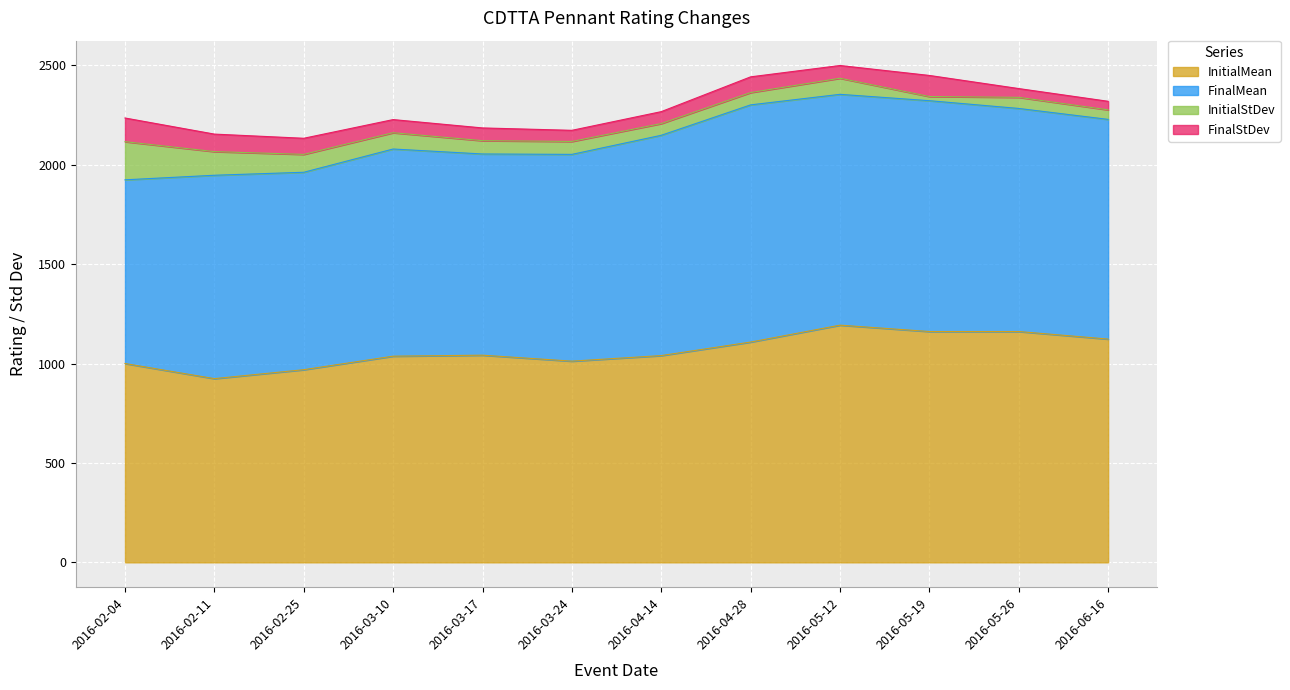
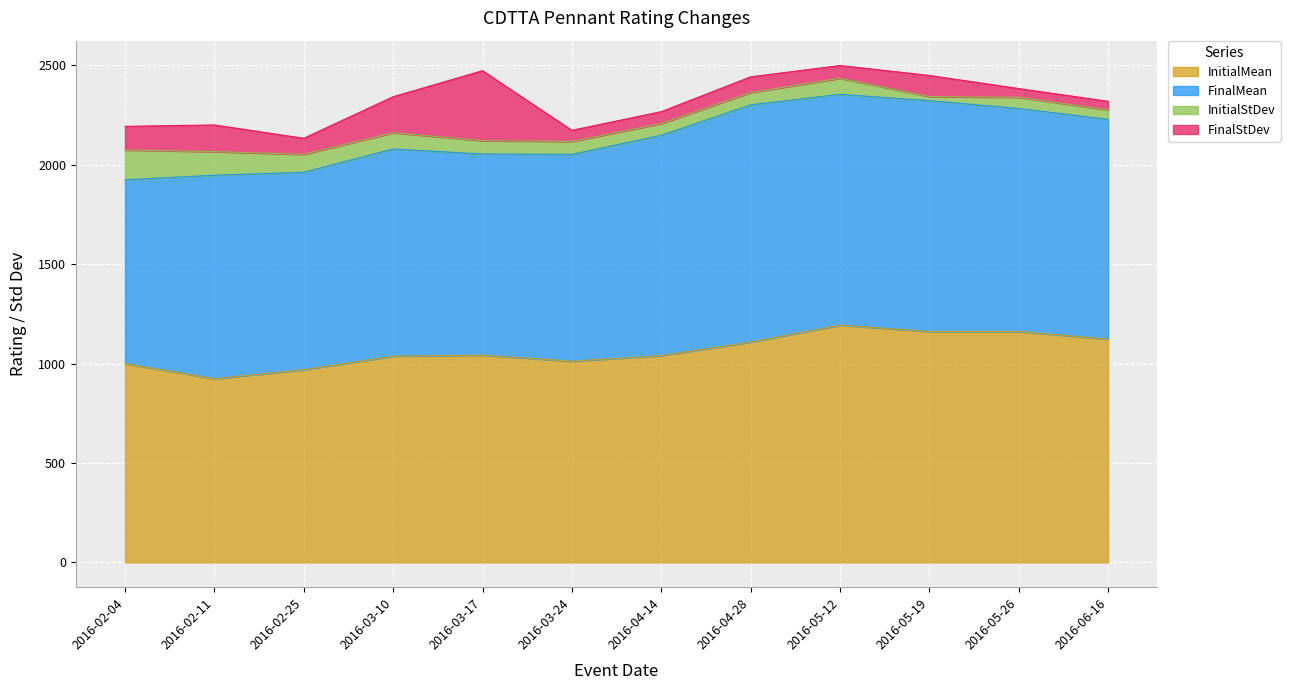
InitialStDev, 2016-02-04: 190 -> 150
FinalStDev, 2016-02-11: 90 -> 130
FinalStDev, 2016-03-10: 70 -> 180
FinalStDev, 2016-03-17: 60 -> 350
